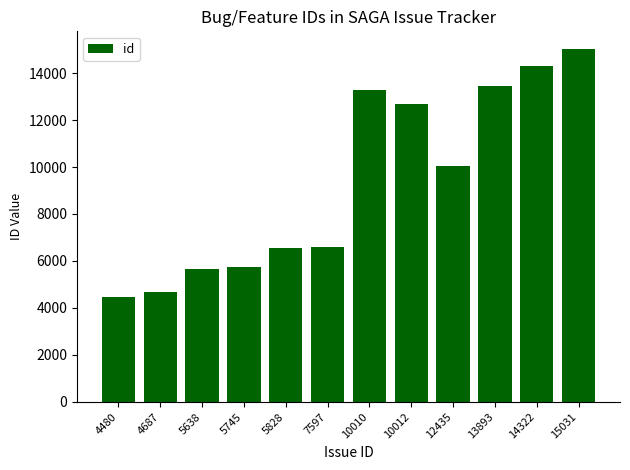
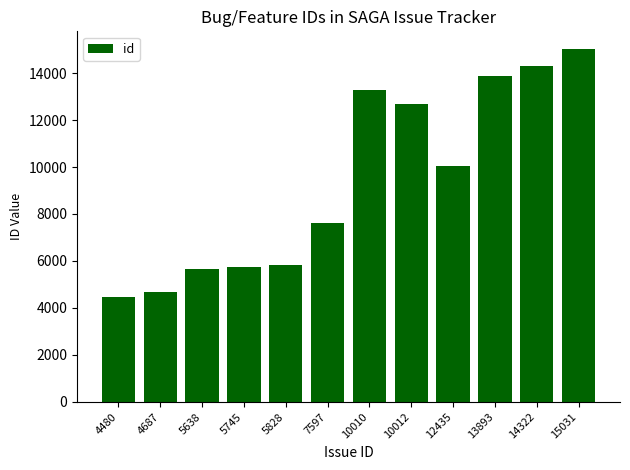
5828: 6500 -> 5800
7597: 6600 -> 7600
13893: 13500 -> 13900
